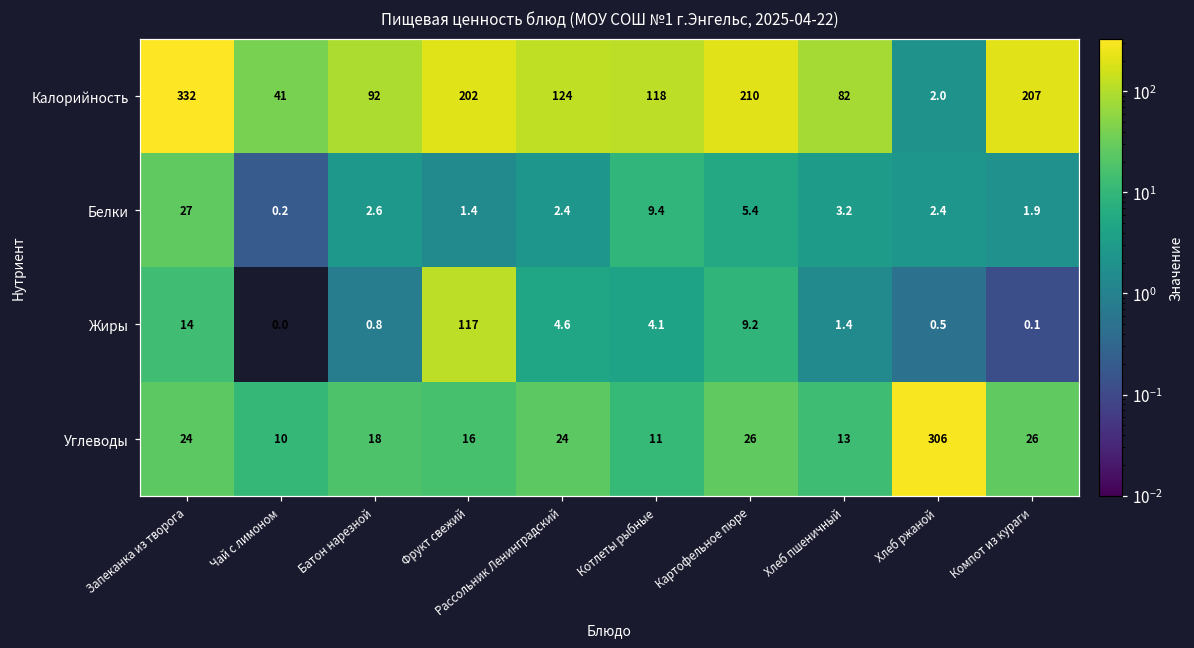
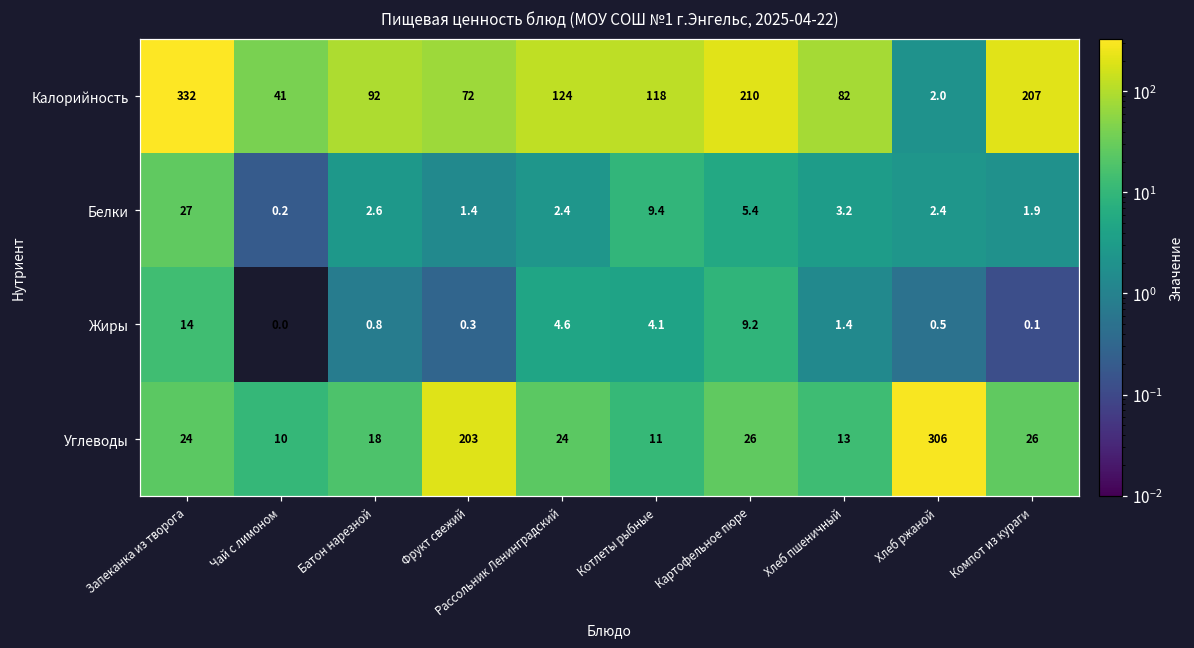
Калорийность, Фрукт свежий: 202 -> 72
Жиры, Фрукт свежий: 117 -> 0.3
Углеводы, Фрукт свежий: 16 -> 203
